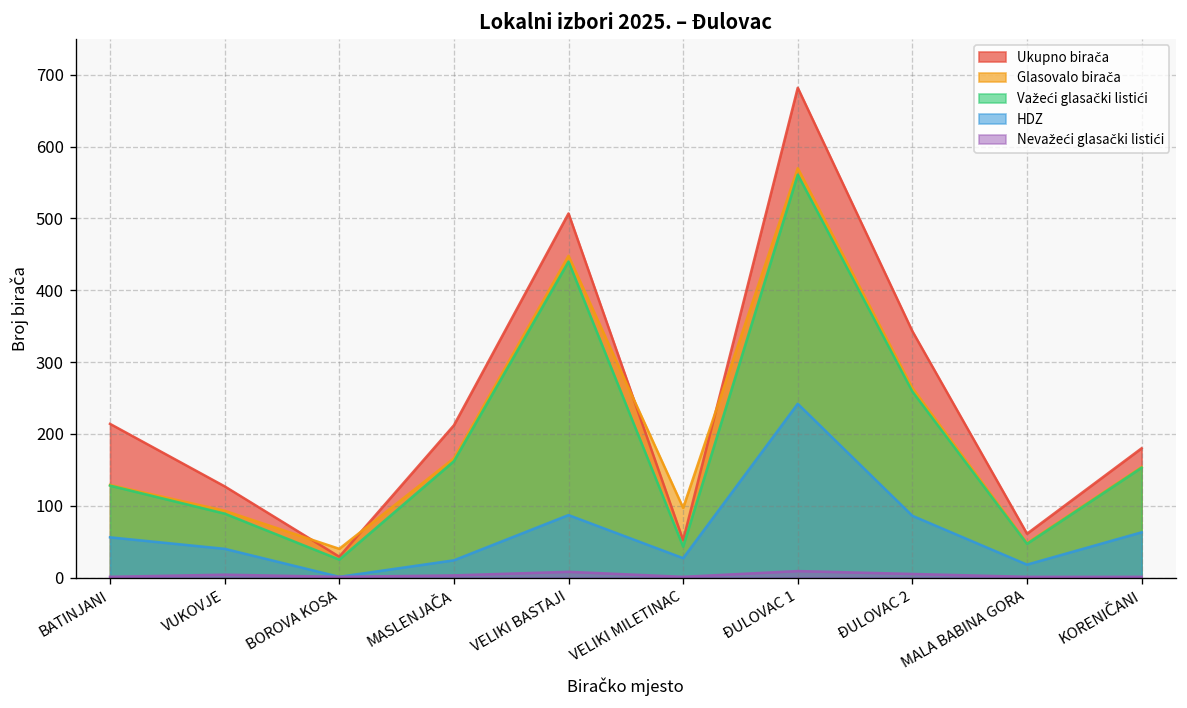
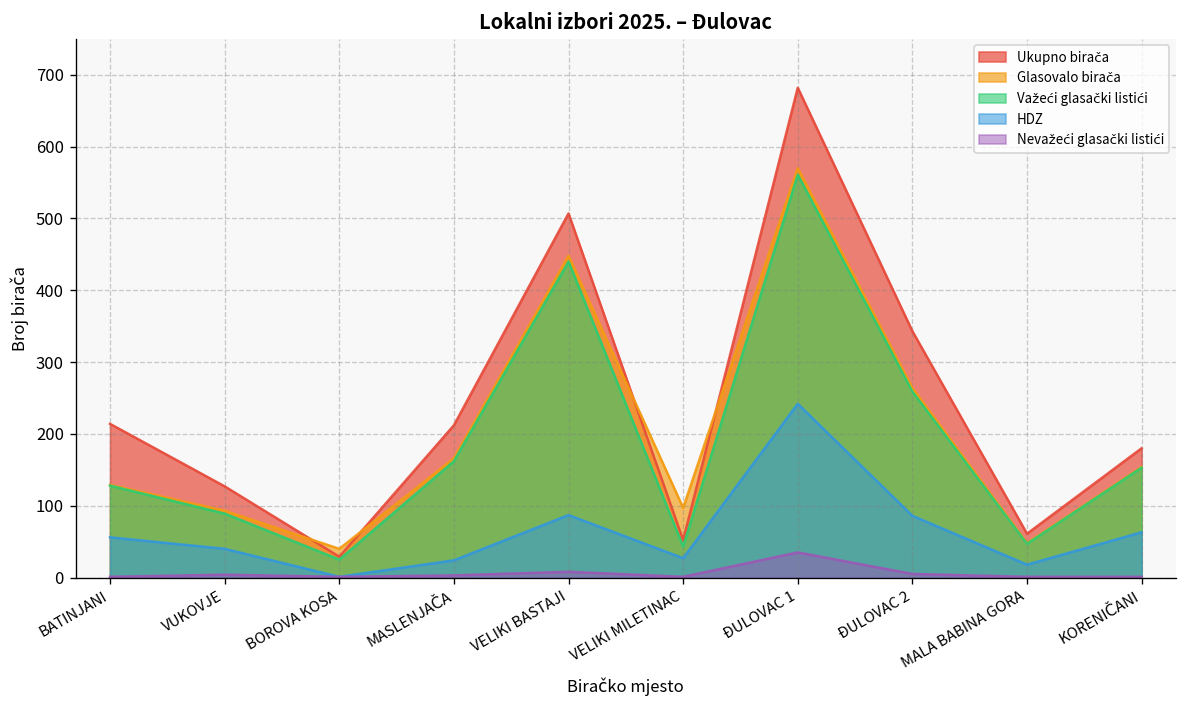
Nevažeći glasački listići, ĐULOVAC 1: 10 -> 40
